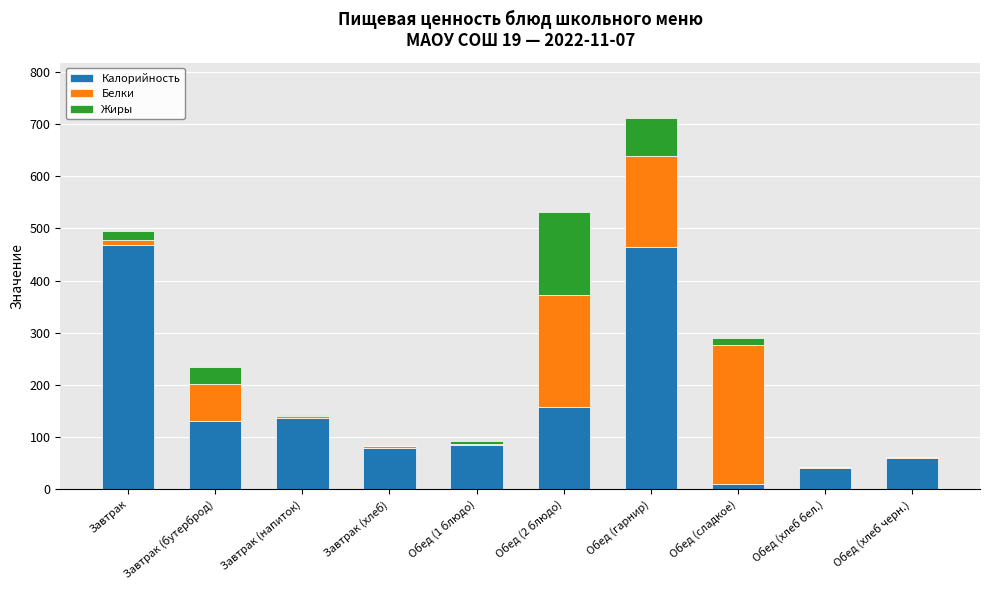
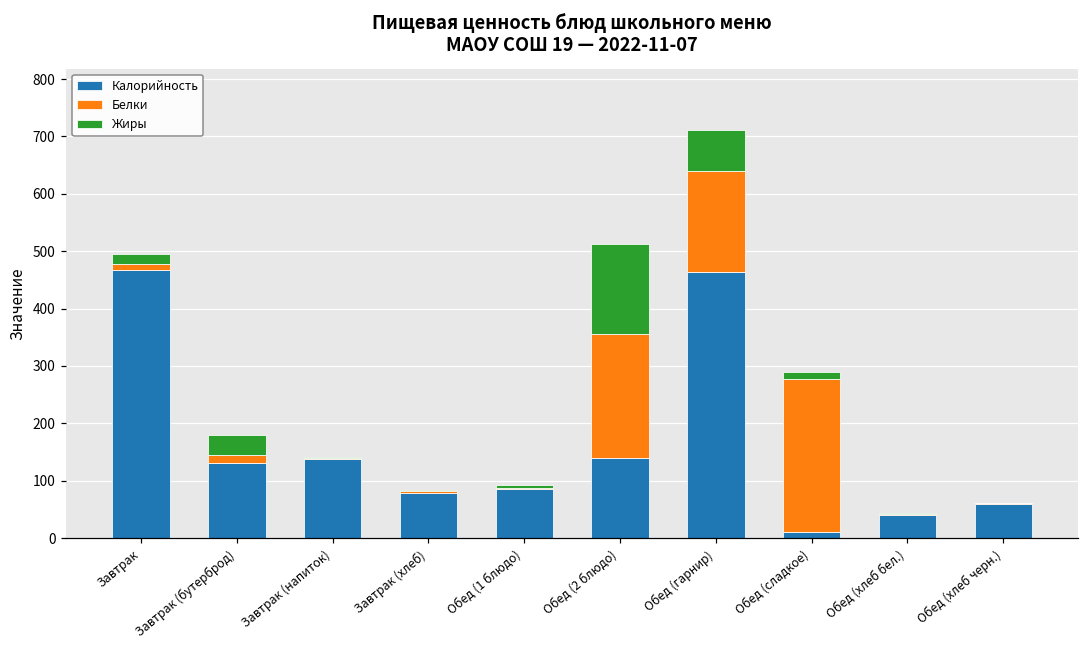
Белки, Завтрак (бутерброд): 70 -> 20
Калорийность, Обед (2 блюдо): 160 -> 140
